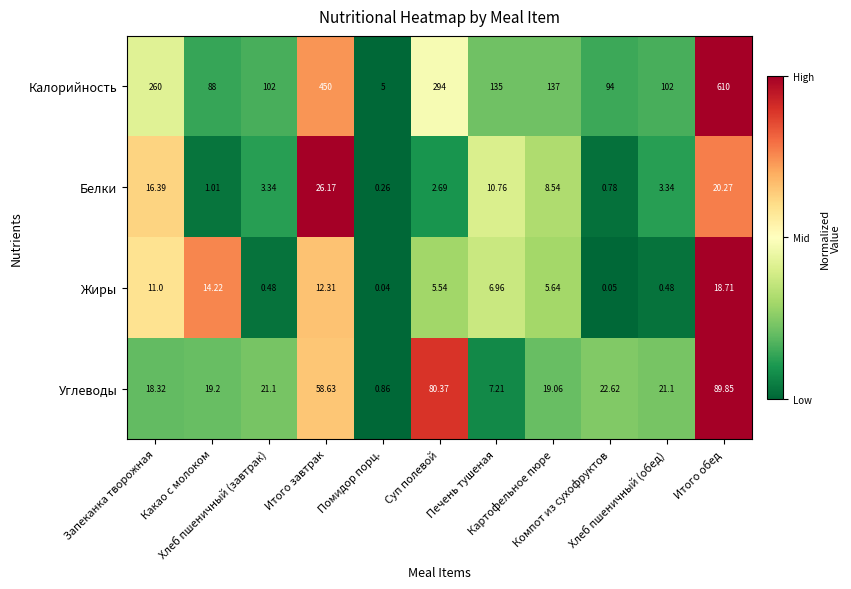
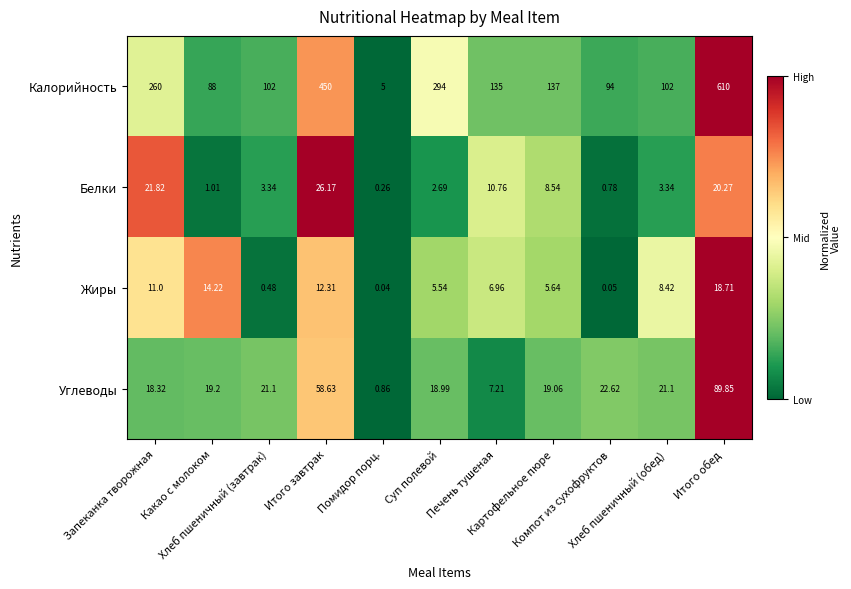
Белки, Запеканка творожная: 16.39 -> 21.82
Жиры, Хлеб пшеничный (обед): 0.48 -> 8.42
Углеводы, Суп полевой: 80.37 -> 18.99
